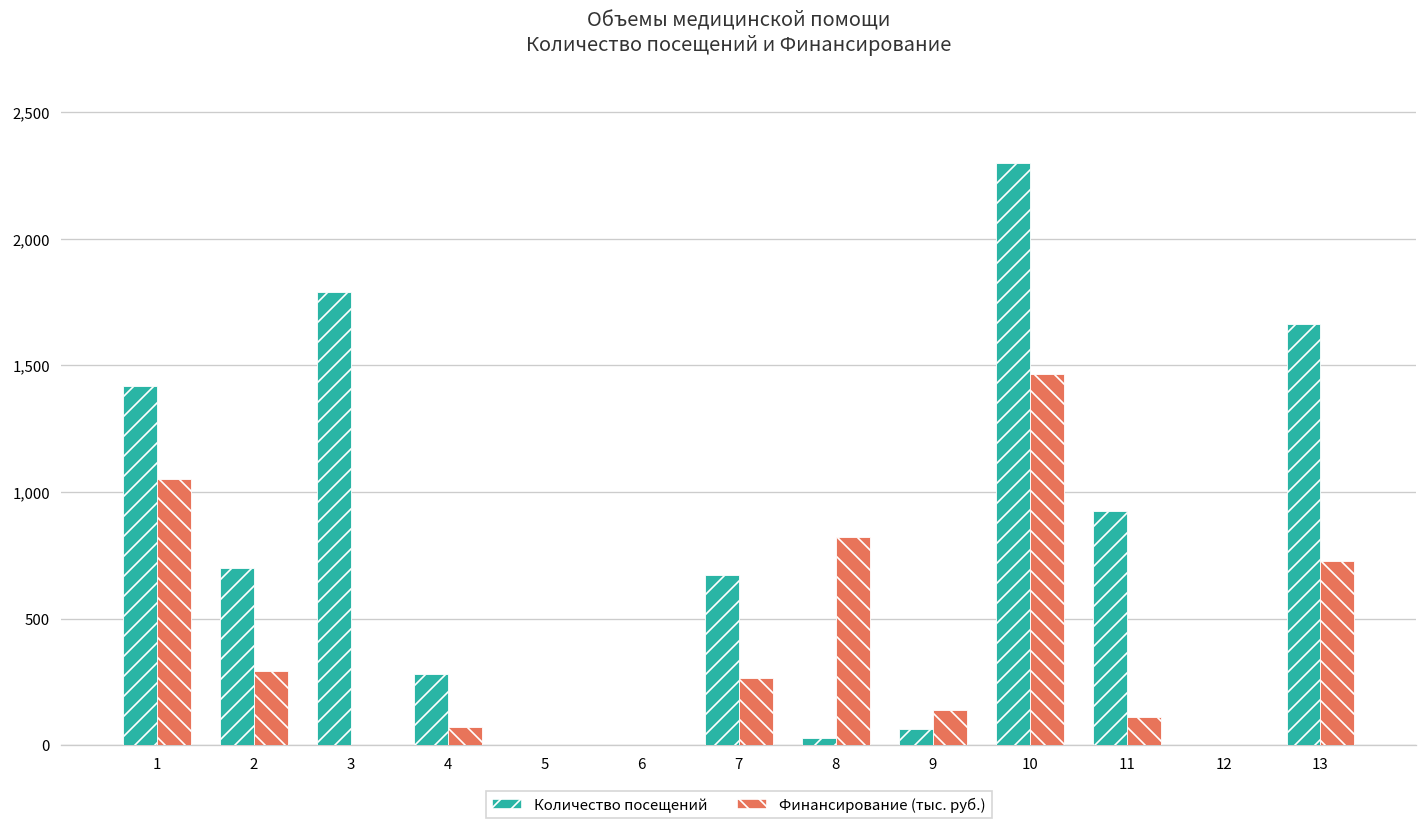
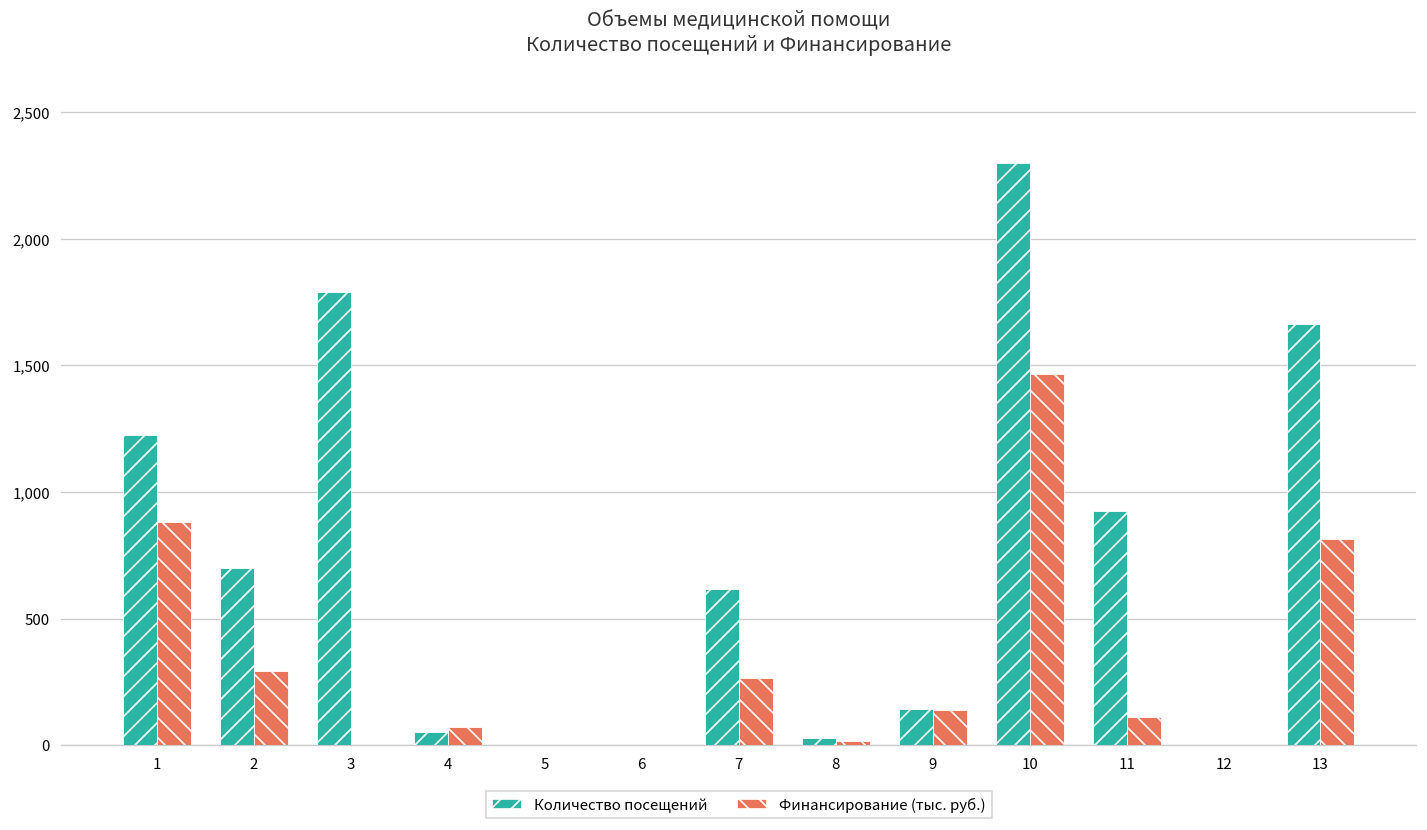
Количество посещений, 1: 1,420 -> 1,230
Финансирование (тыс. руб.), 1: 1,050 -> 880
Количество посещений, 4: 280 -> 50
Количество посещений, 7: 670 -> 620
Финансирование (тыс. руб.), 8: 820 -> 20
Количество посещений, 9: 60 -> 140
Финансирование (тыс. руб.), 13: 730 -> 810
